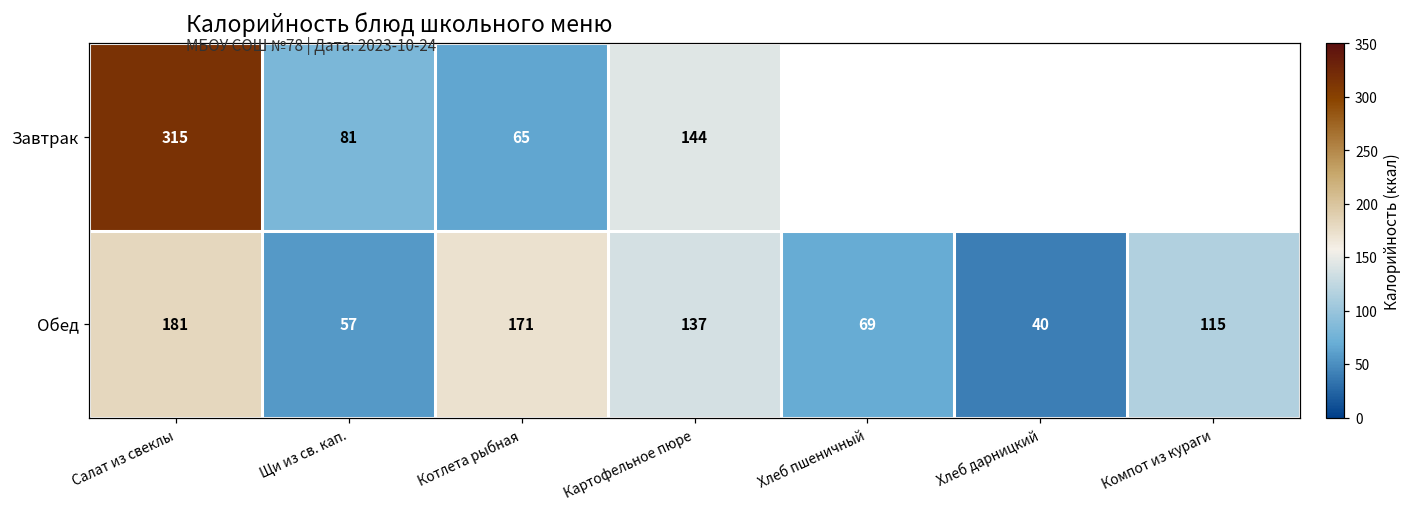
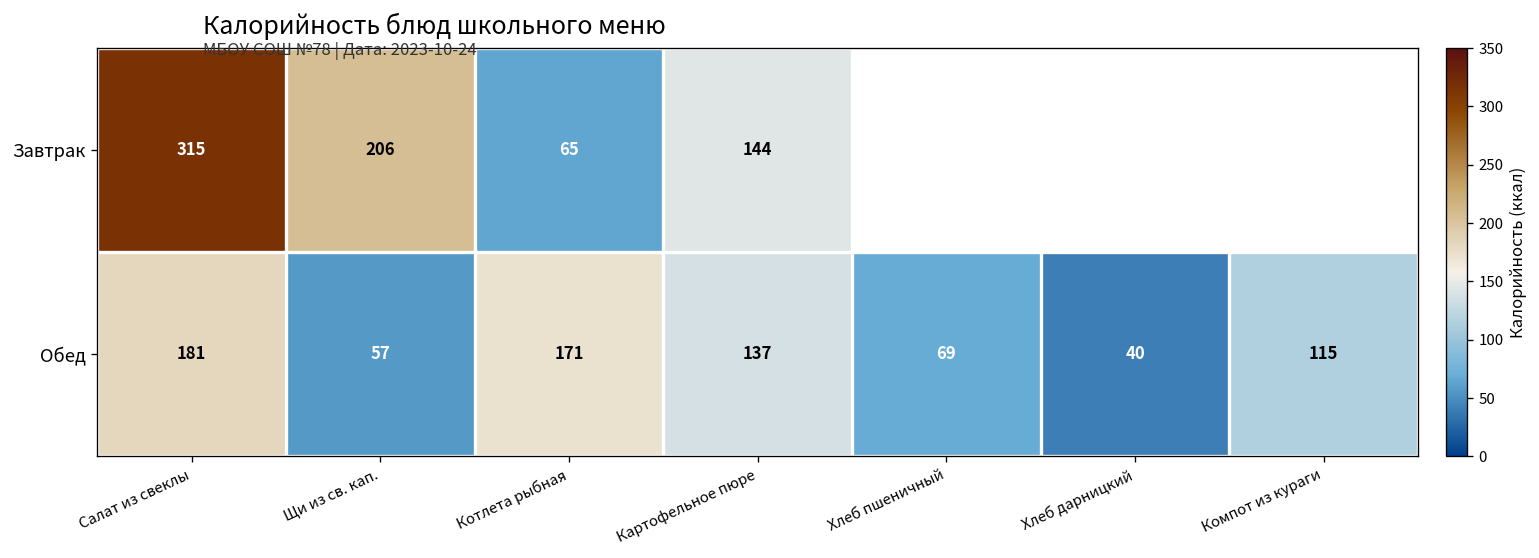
Завтрак, Щи из св. кап.: 81 -> 206
